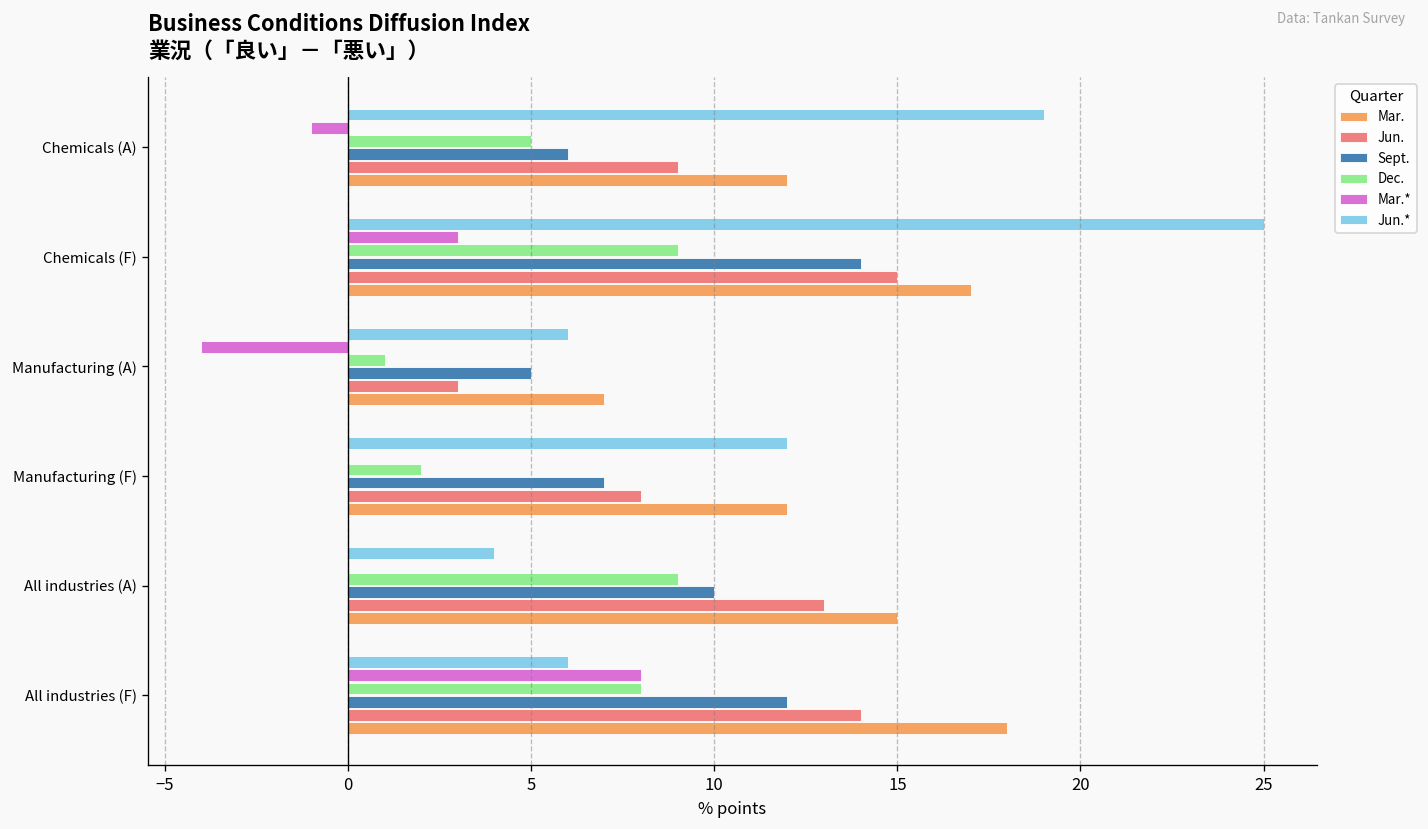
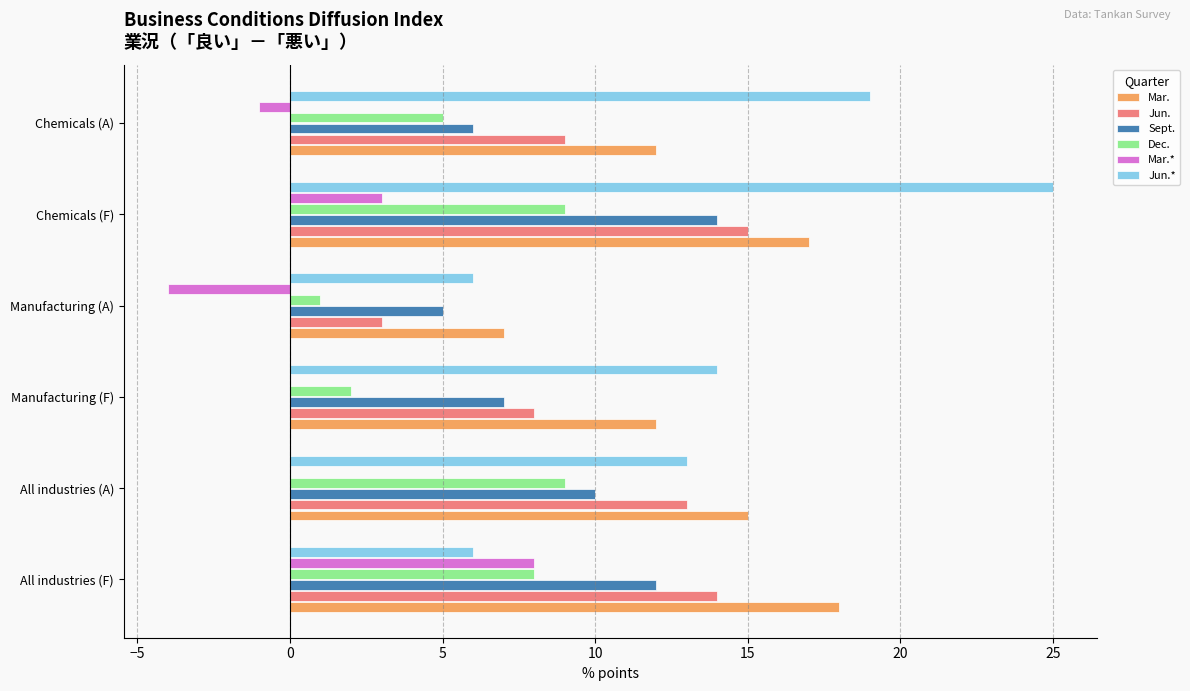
Jun.*, Manufacturing (F): 12 -> 14
Jun.*, All industries (A): 4 -> 13
